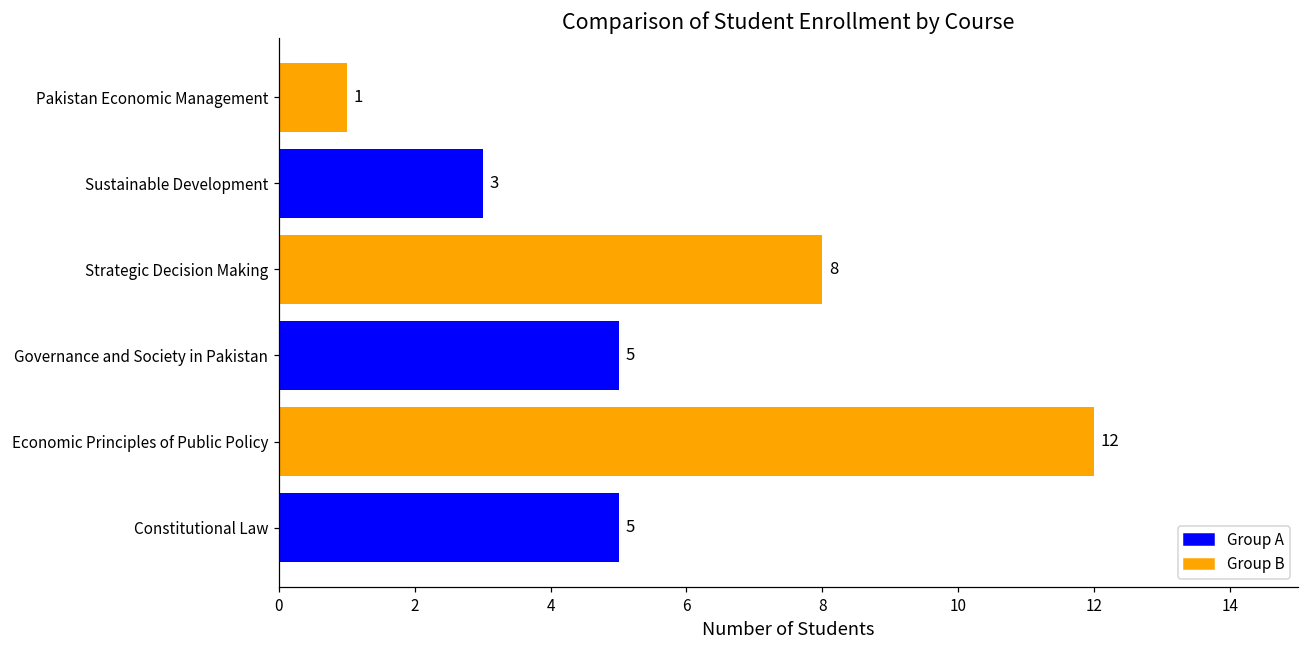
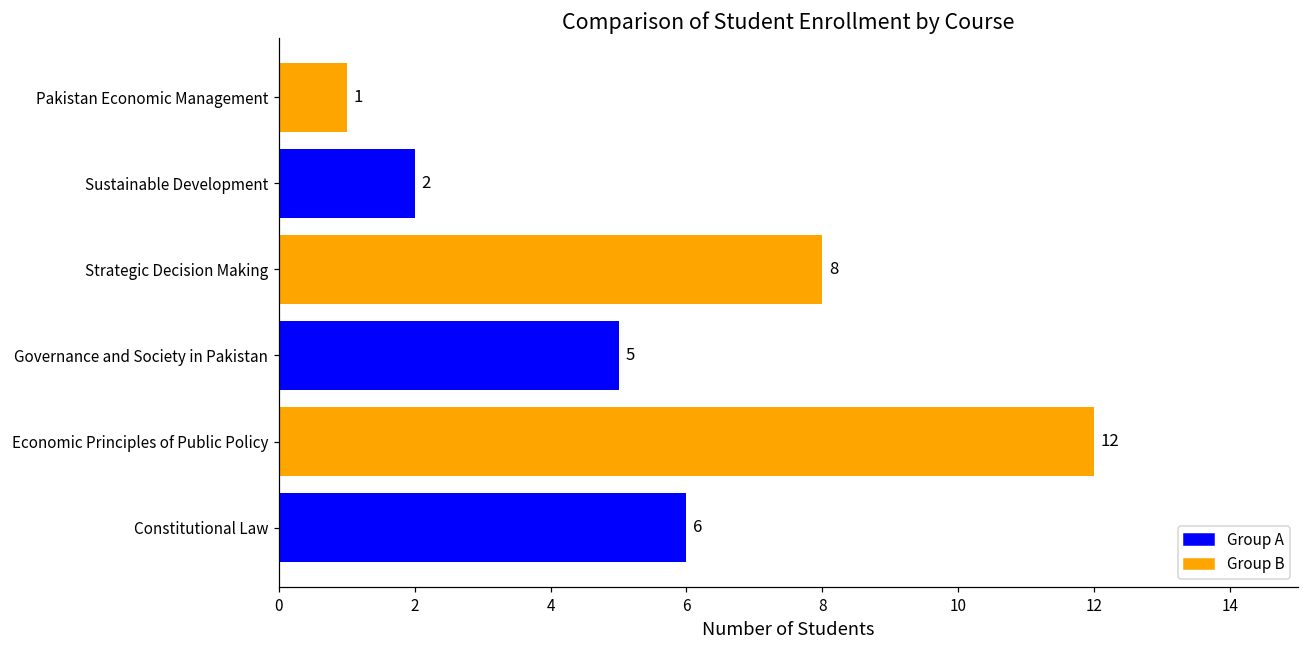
Sustainable Development: 3 -> 2
Constitutional Law: 5 -> 6
